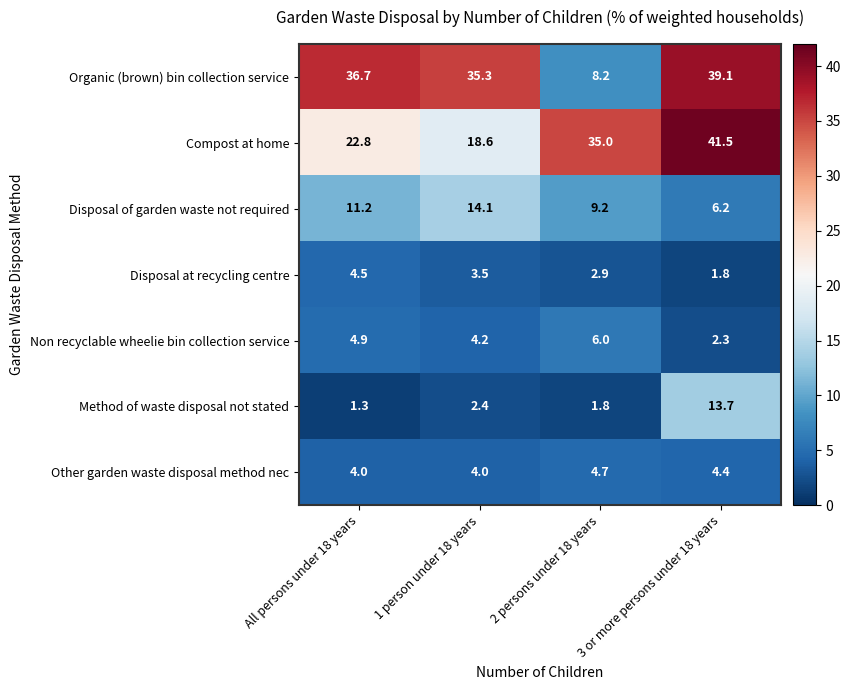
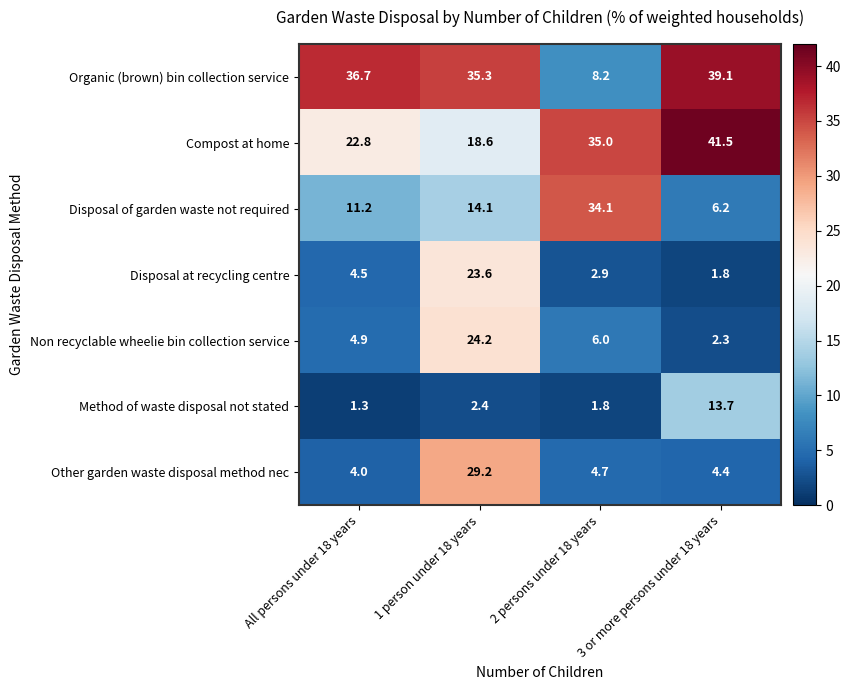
Disposal of garden waste not required, 2 persons under 18 years: 9.2 -> 34.1
Disposal at recycling centre, 1 person under 18 years: 3.5 -> 23.6
Non recyclable wheelie bin collection service, 1 person under 18 years: 4.2 -> 24.2
Other garden waste disposal method nec, 1 person under 18 years: 4.0 -> 29.2
